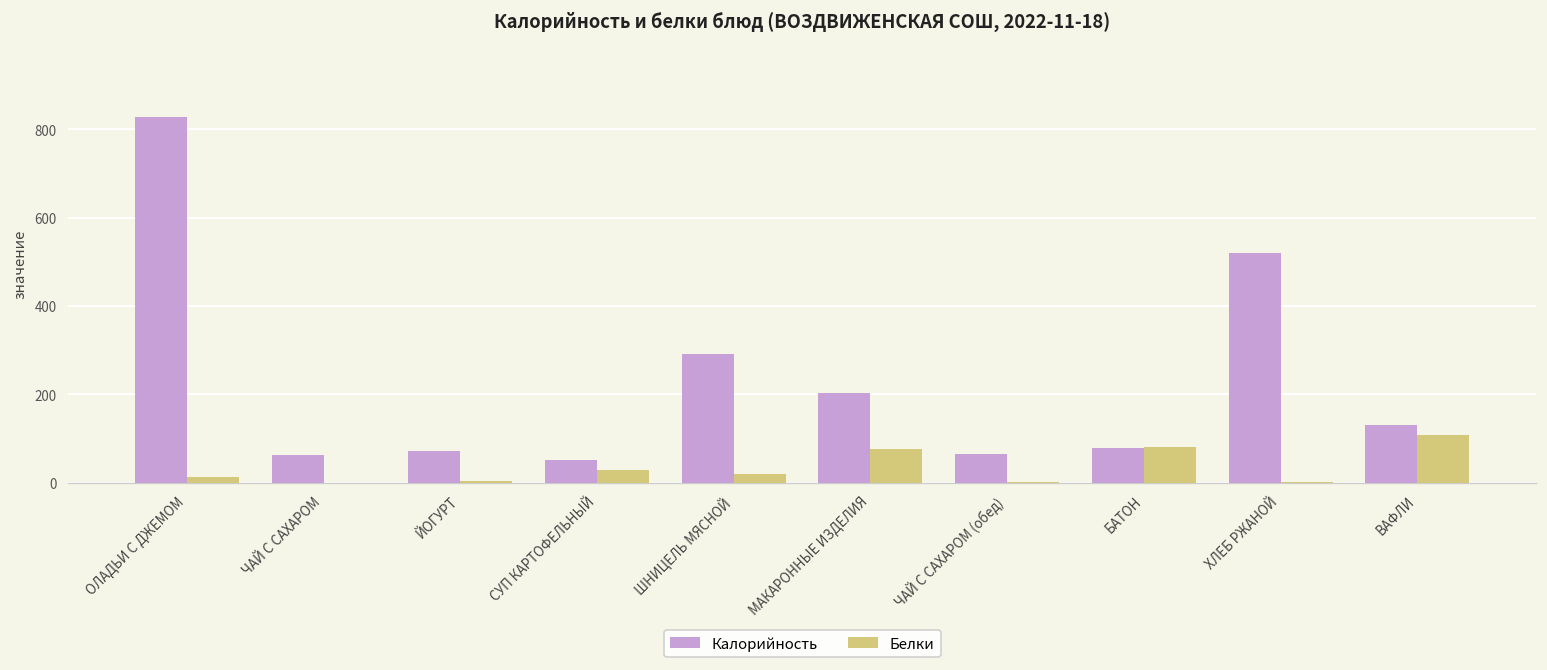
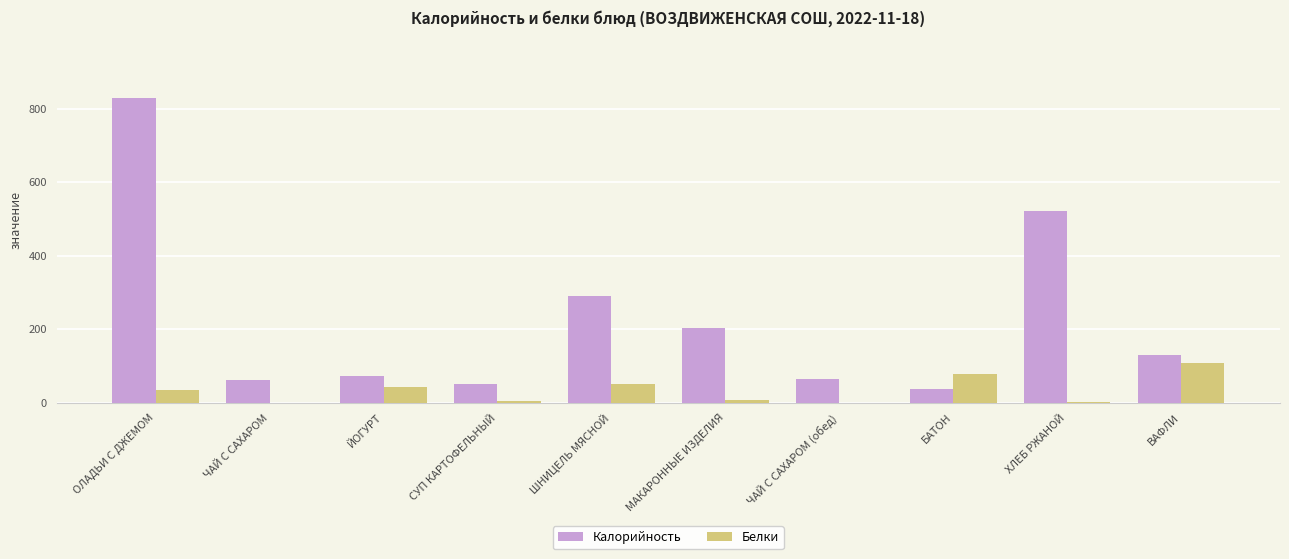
Белки, ОЛАДЬИ С ДЖЕМОМ: 10 -> 30
Белки, ЙОГУРТ: 0 -> 40
Белки, СУП КАРТОФЕЛЬНЫЙ: 30 -> 10
Белки, ШНИЦЕЛЬ МЯСНОЙ: 20 -> 50
Белки, МАКАРОННЫЕ ИЗДЕЛИЯ: 80 -> 10
Калорийность, БАТОН: 80 -> 40
